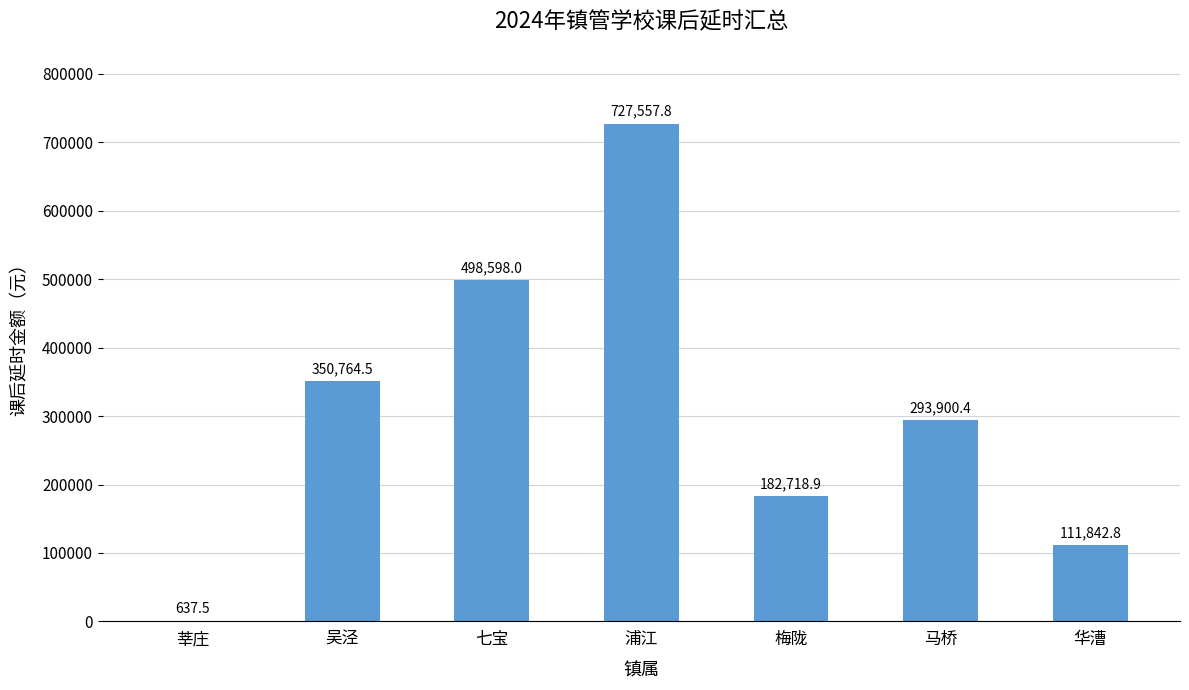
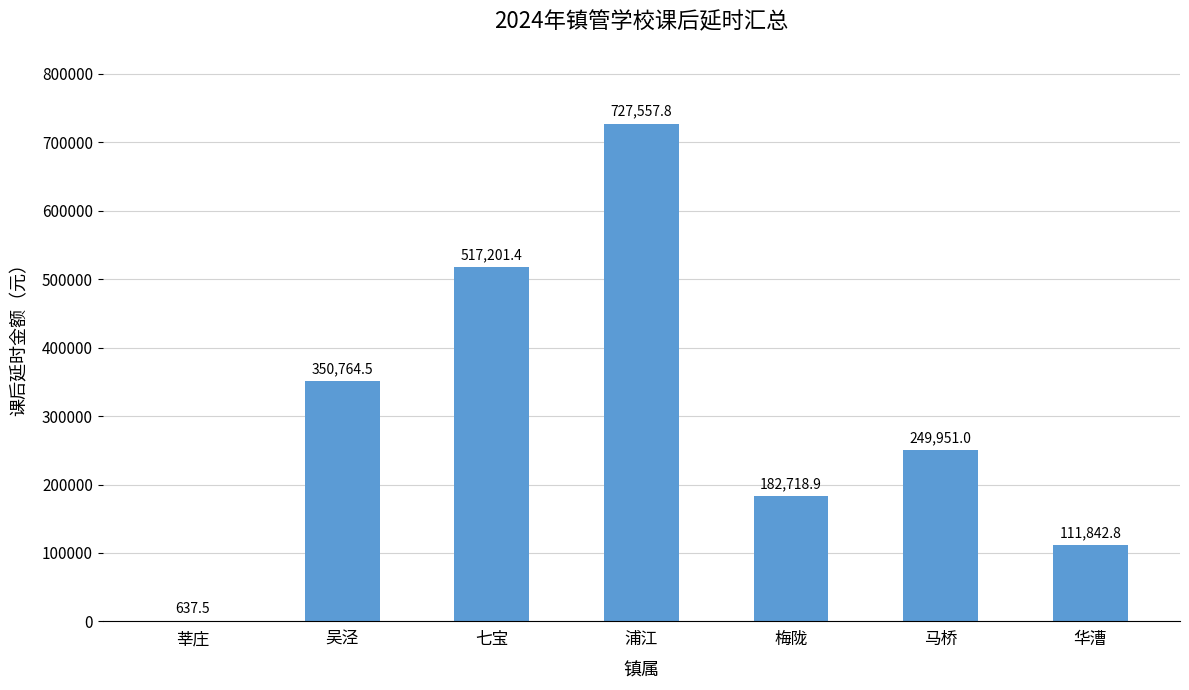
七宝: 498,598.0 -> 517,201.4
马桥: 293,900.4 -> 249,951.0
